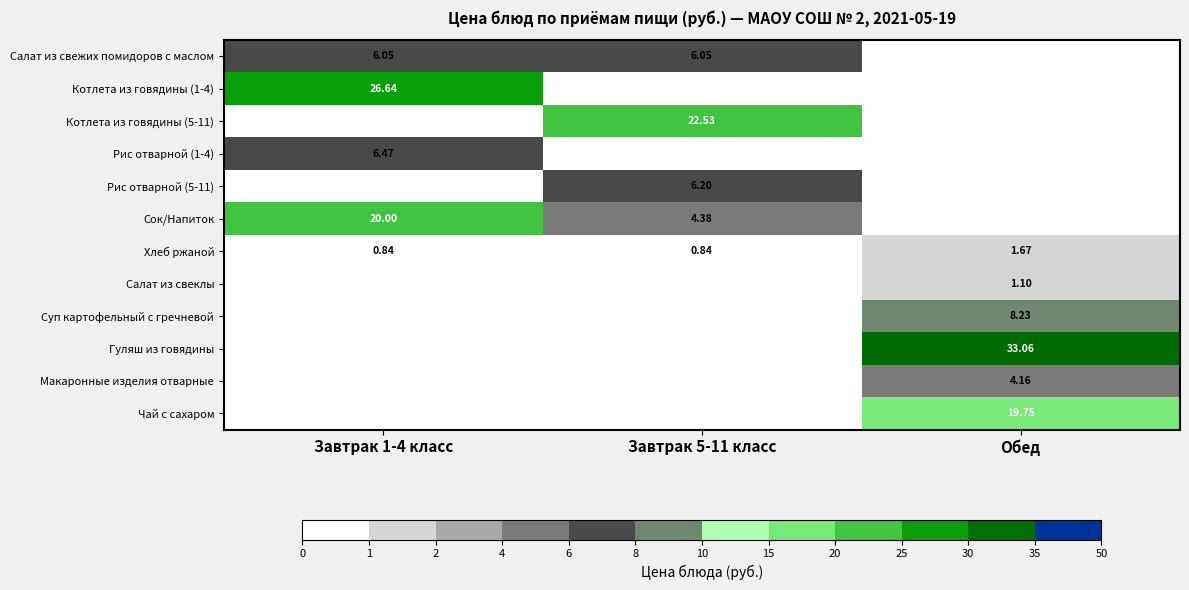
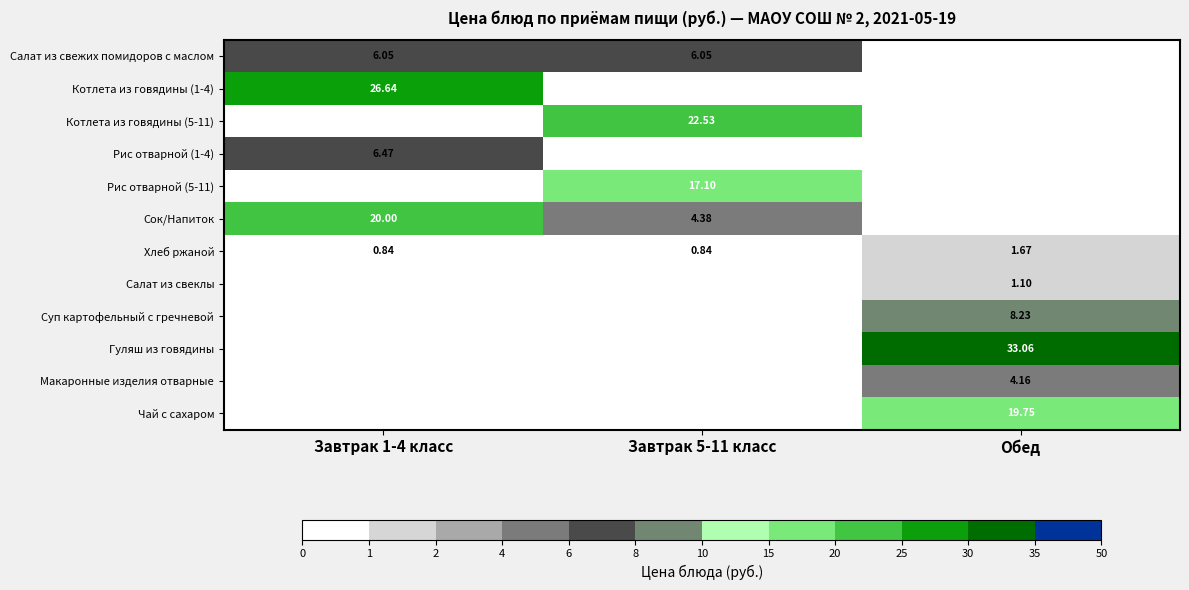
Рис отварной (5-11), Завтрак 5-11 класс: 6.20 -> 17.10
